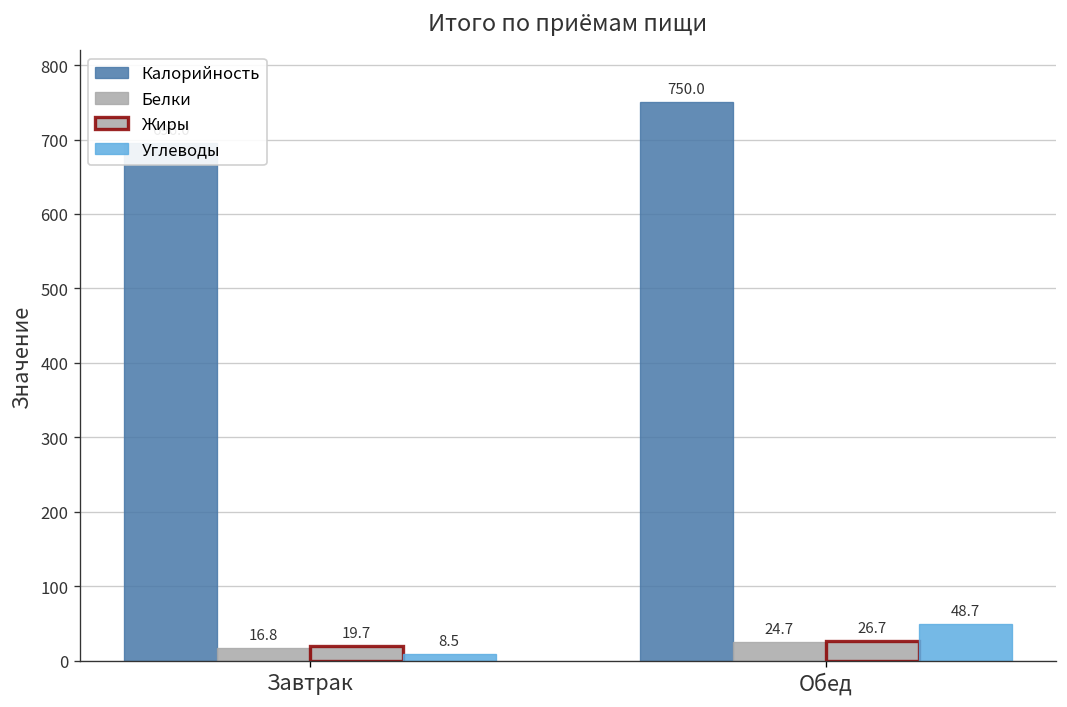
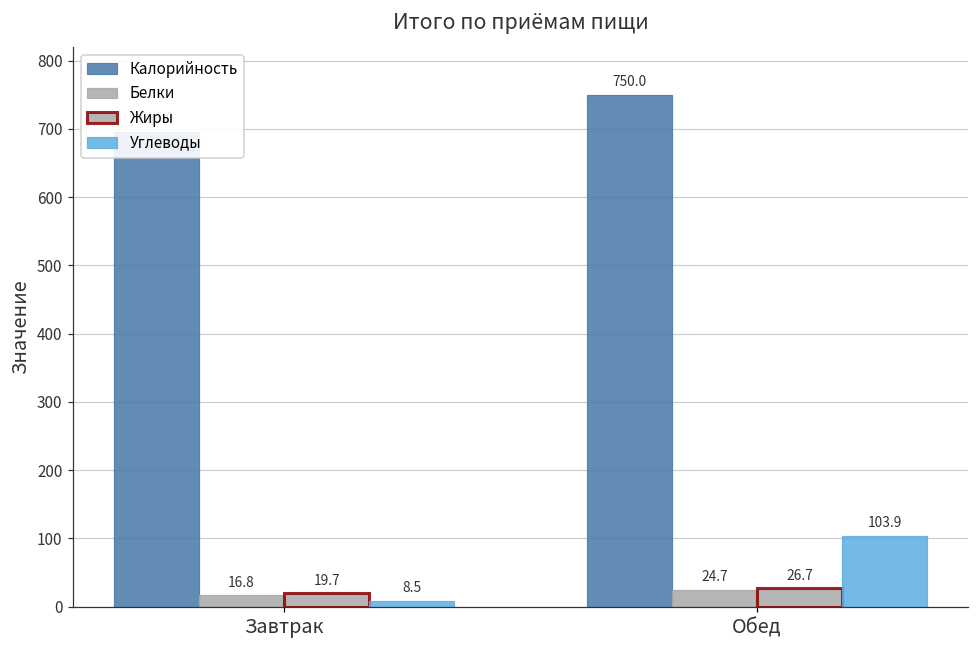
Углеводы, Обед: 48.7 -> 103.9
